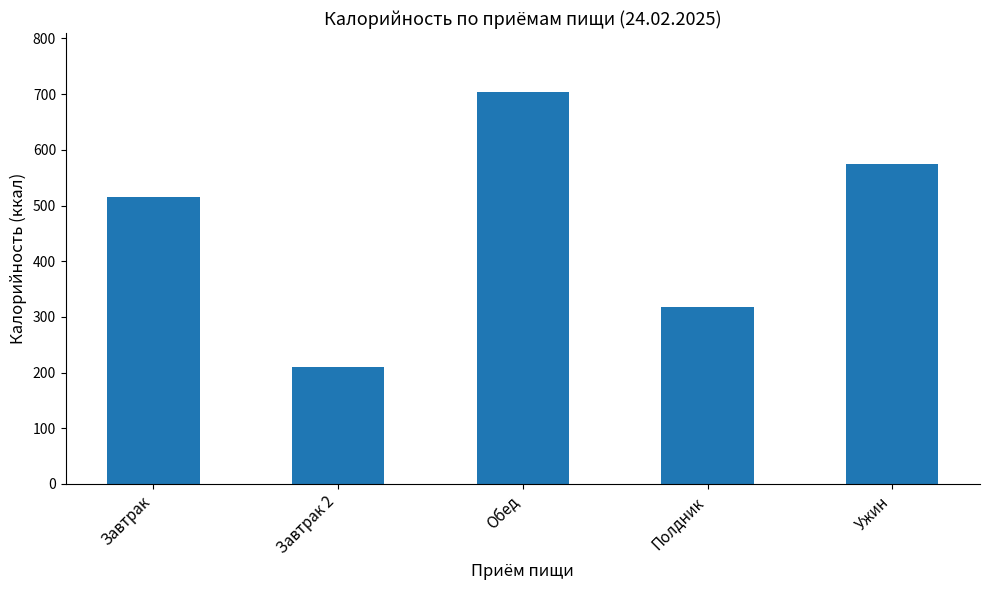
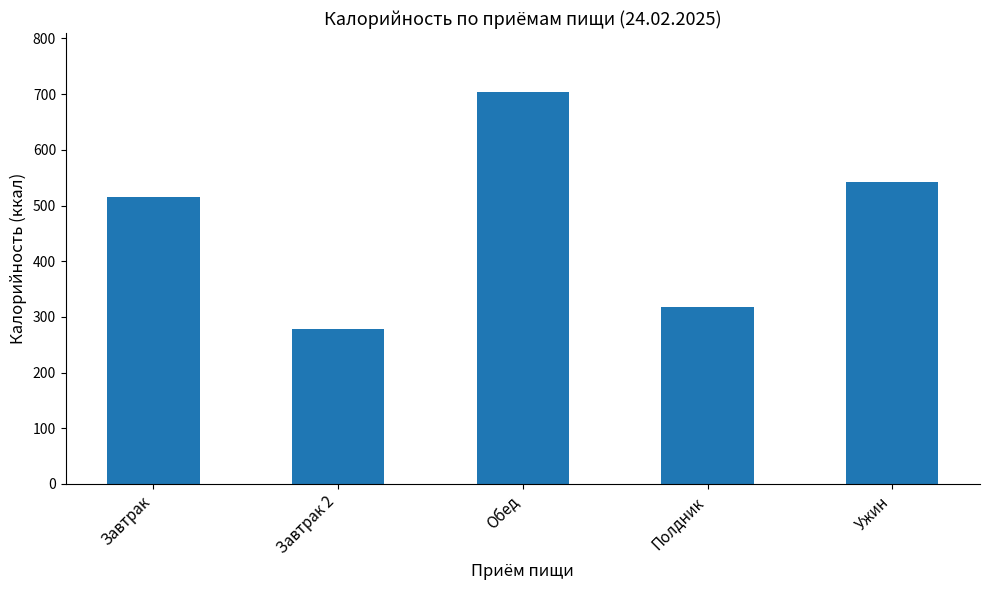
Завтрак 2: 210 -> 280
Ужин: 570 -> 540
